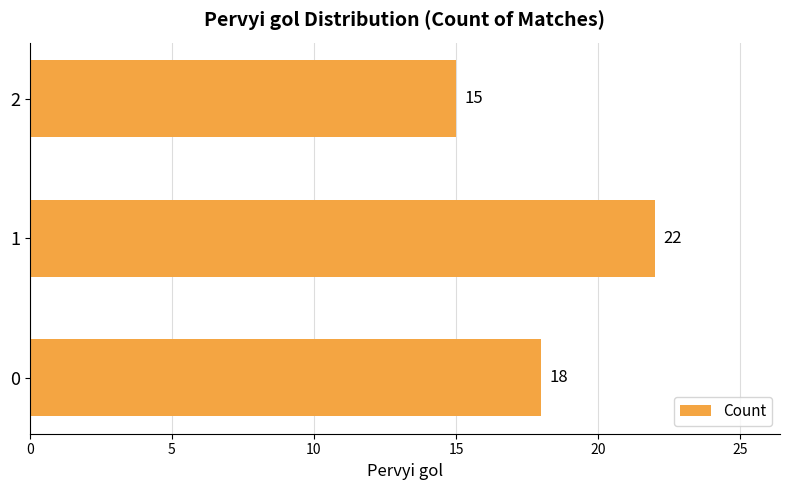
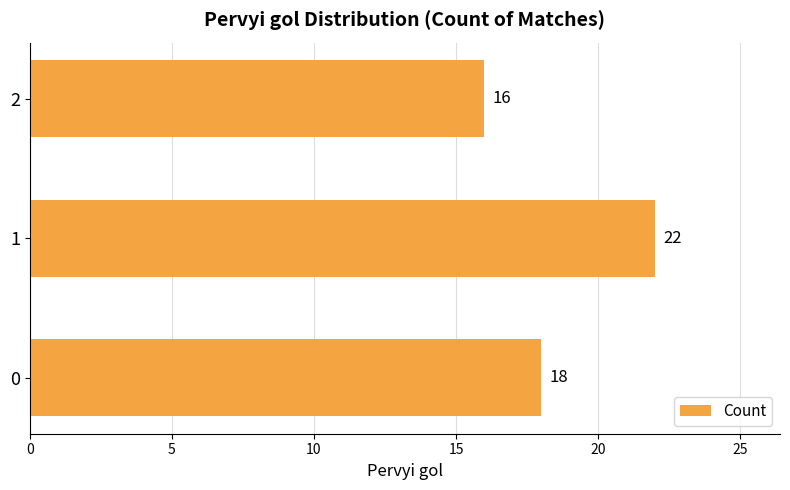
2: 15 -> 16
